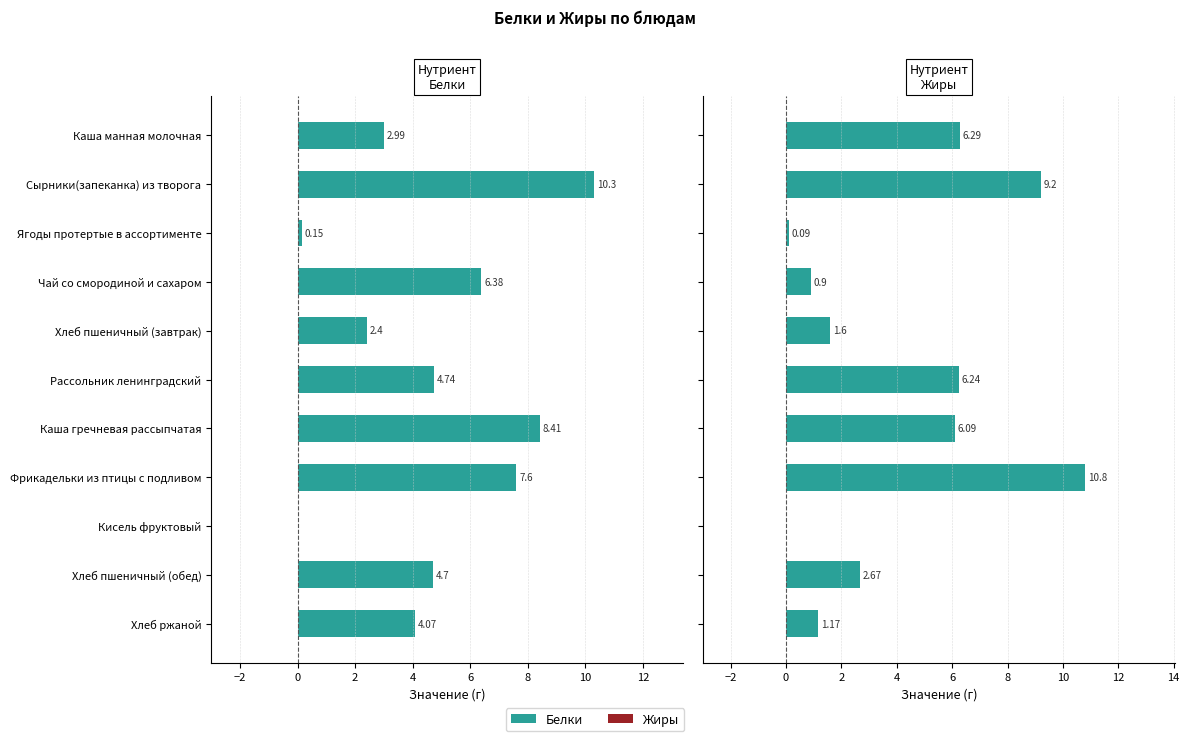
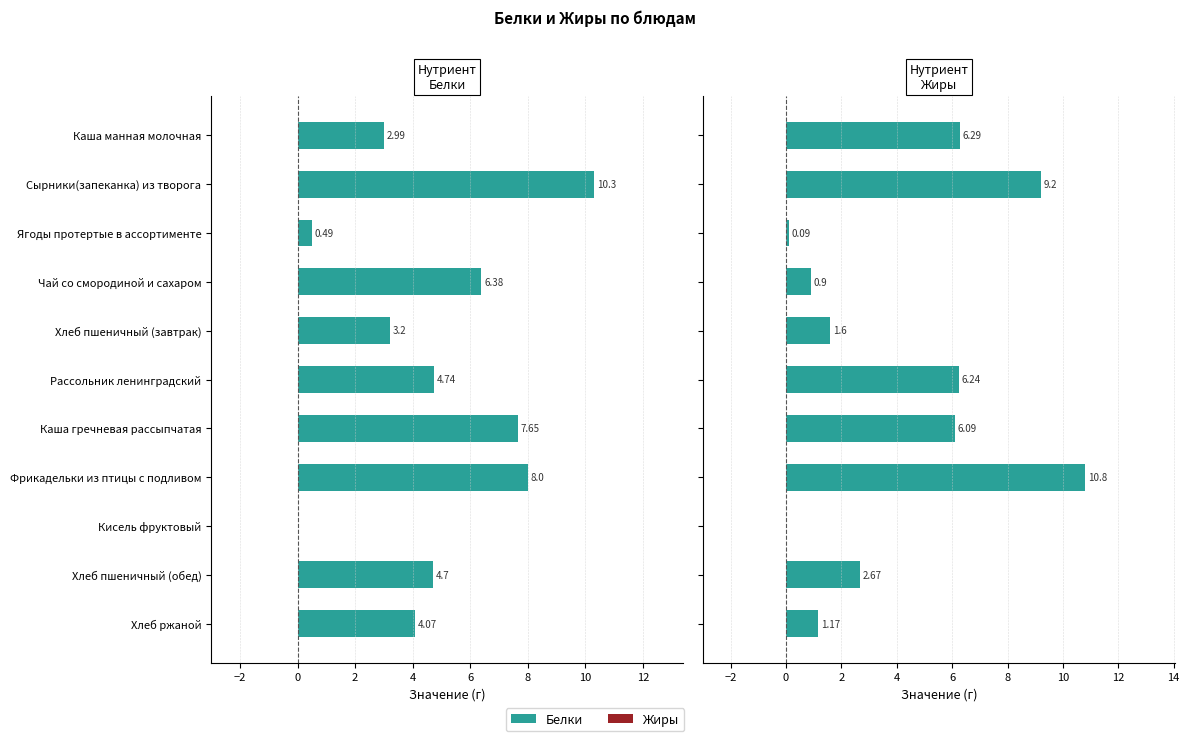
Нутриент Белки, Ягоды протертые в ассортименте: 0.15 -> 0.49
Нутриент Белки, Хлеб пшеничный (завтрак): 2.4 -> 3.2
Нутриент Белки, Каша гречневая рассыпчатая: 8.41 -> 7.65
Нутриент Белки, Фрикадельки из птицы с подливом: 7.6 -> 8.0
